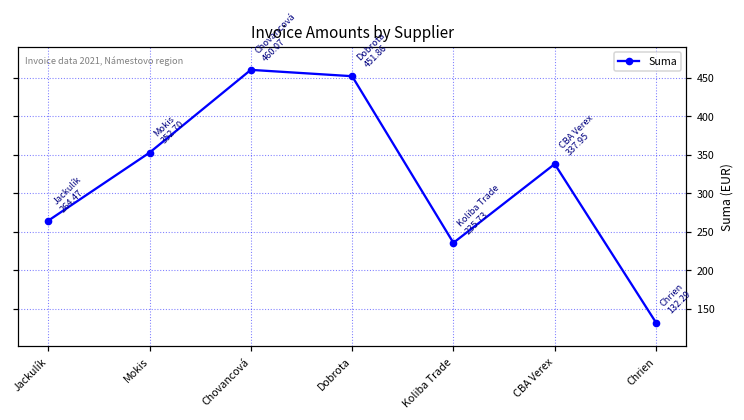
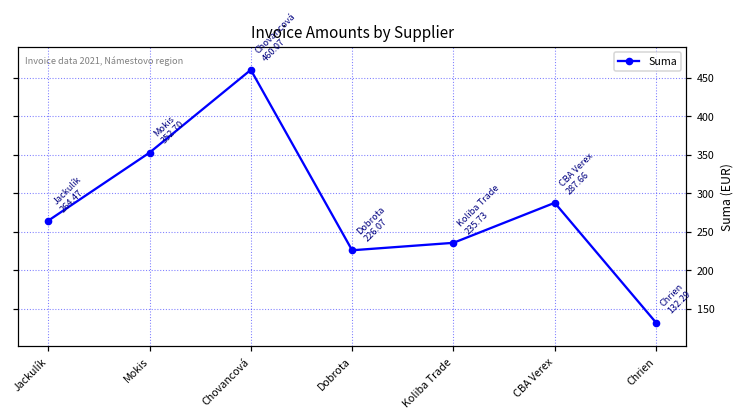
Dobrota: 451.86 -> 226.07
CBA Verex: 337.95 -> 287.66
